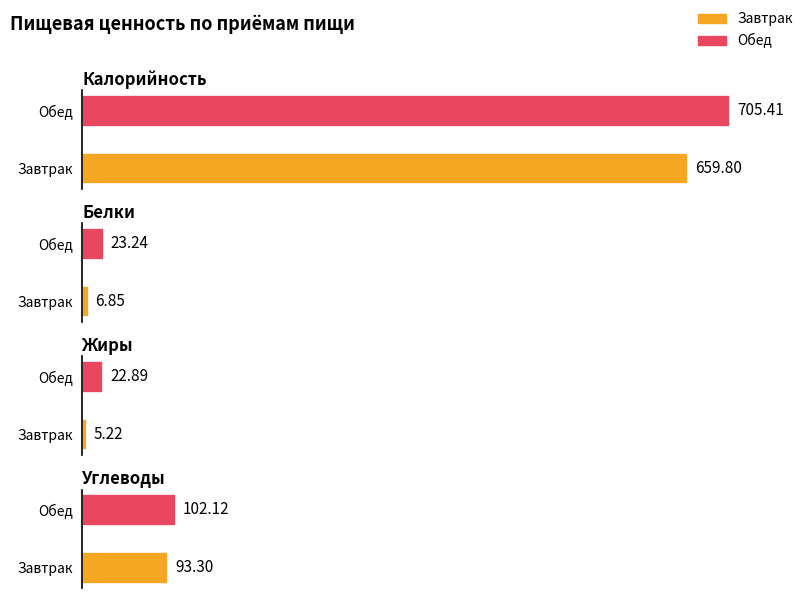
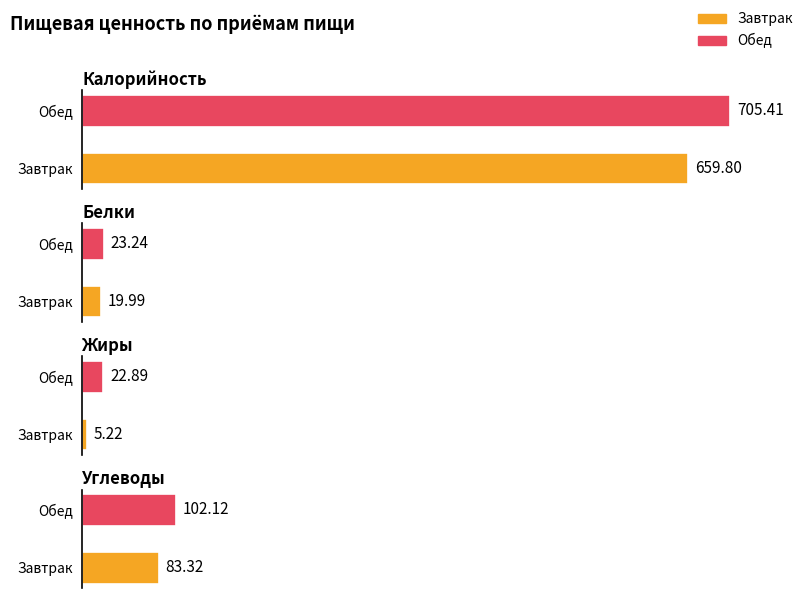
Белки, Завтрак: 6.85 -> 19.99
Углеводы, Завтрак: 93.30 -> 83.32
